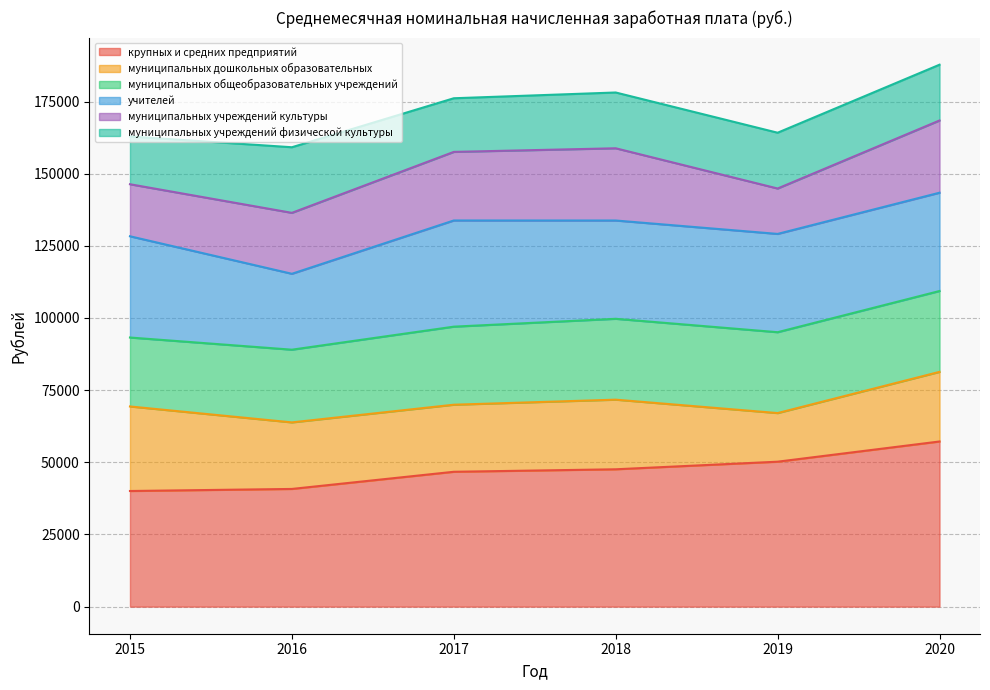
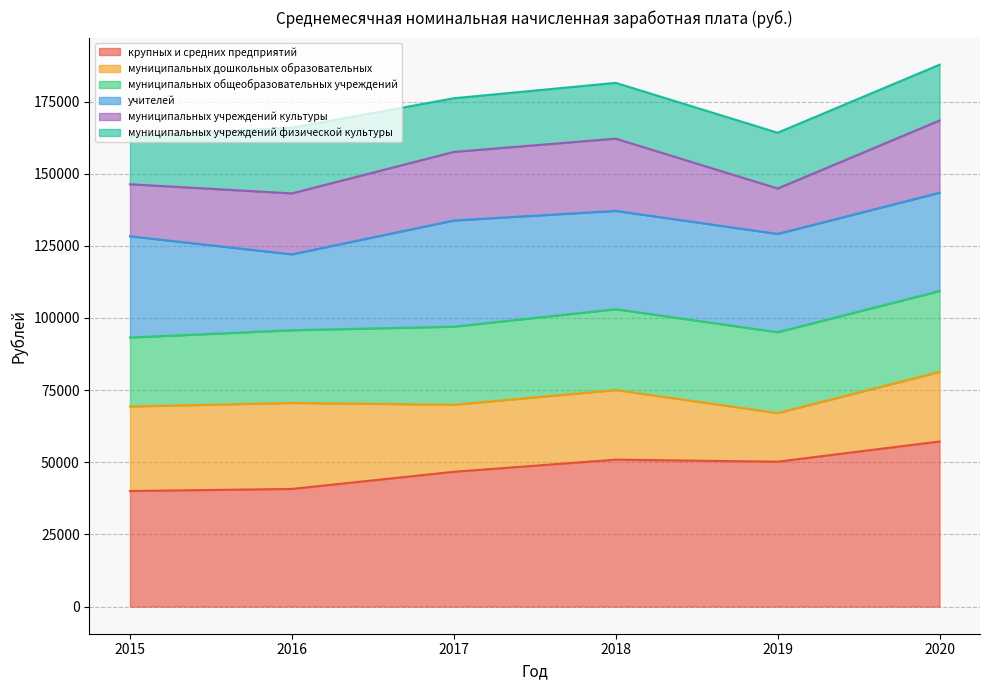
муниципальных дошкольных образовательных, 2016: 23000 -> 30000
крупных и средних предприятий, 2018: 48000 -> 51000
